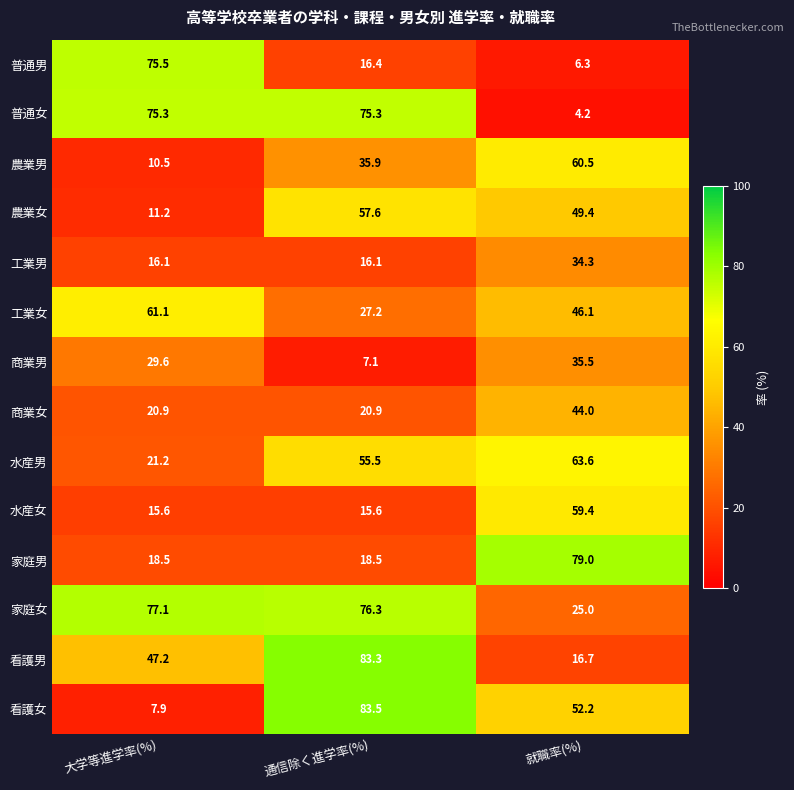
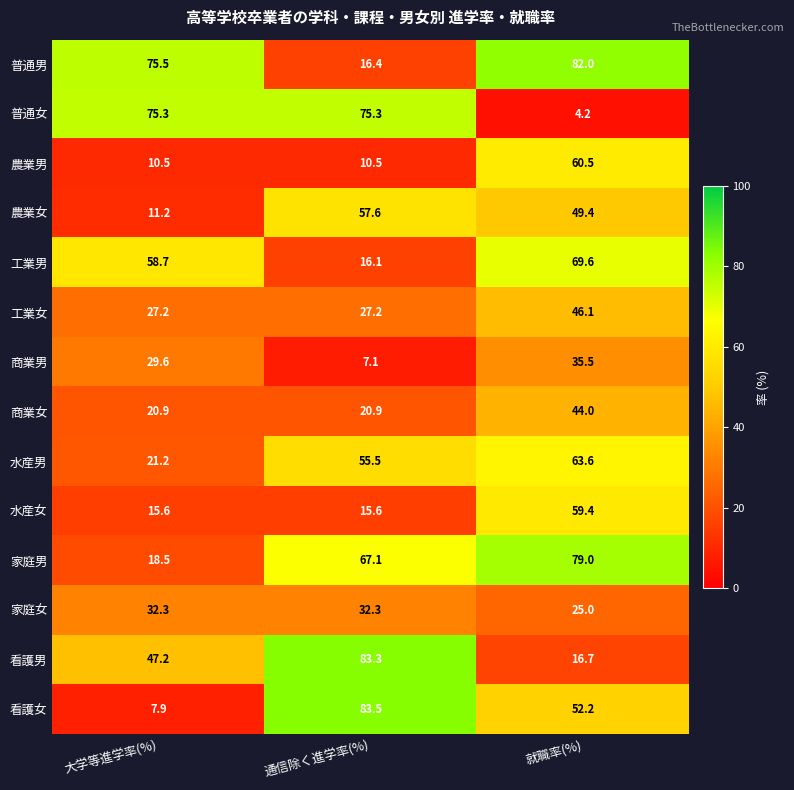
普通男, 就職率(%): 6.3 -> 82.0
農業男, 通信除く進学率(%): 35.9 -> 10.5
工業男, 大学等進学率(%): 16.1 -> 58.7
工業男, 就職率(%): 34.3 -> 69.6
工業女, 大学等進学率(%): 61.1 -> 27.2
家庭男, 通信除く進学率(%): 18.5 -> 67.1
家庭女, 大学等進学率(%): 77.1 -> 32.3
家庭女, 通信除く進学率(%): 76.3 -> 32.3
